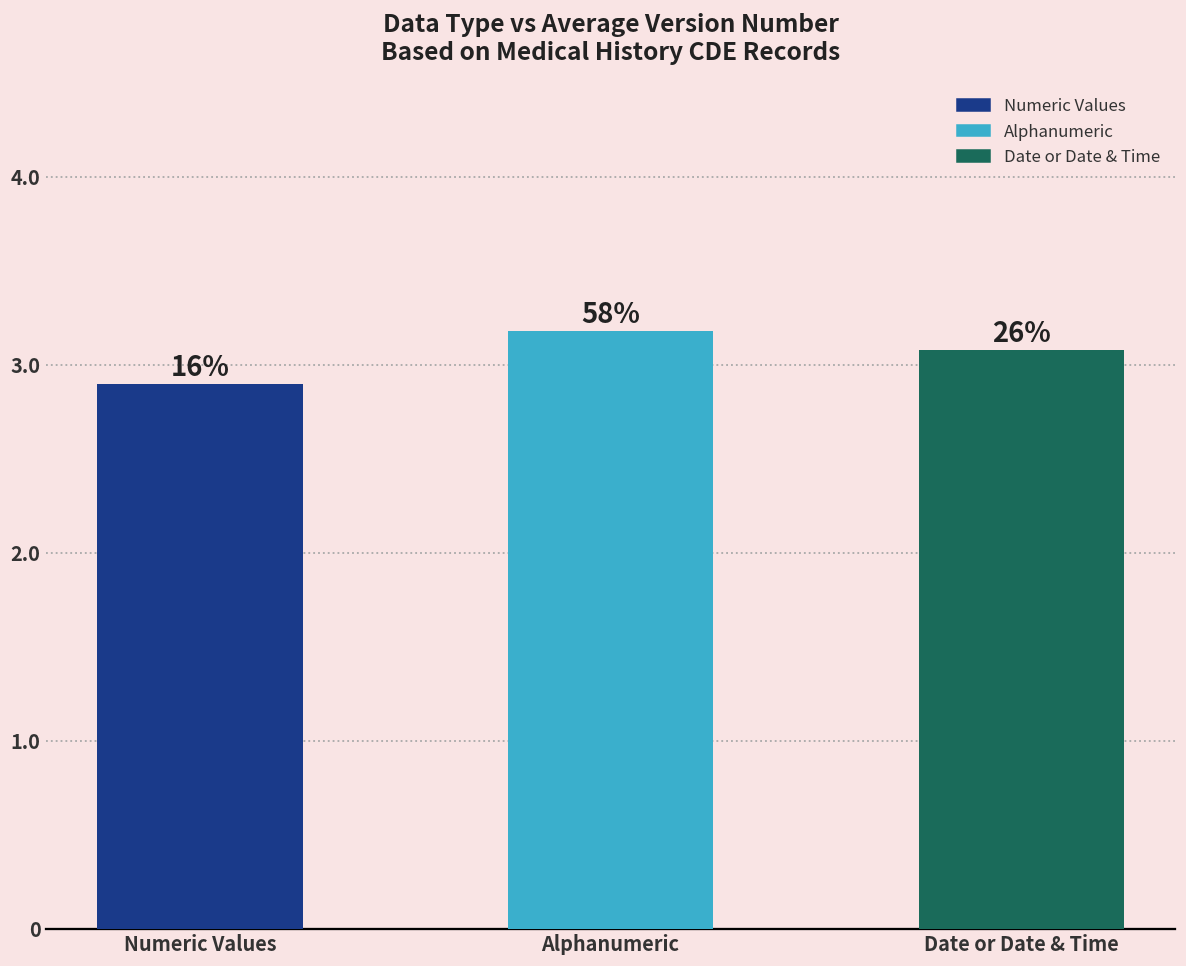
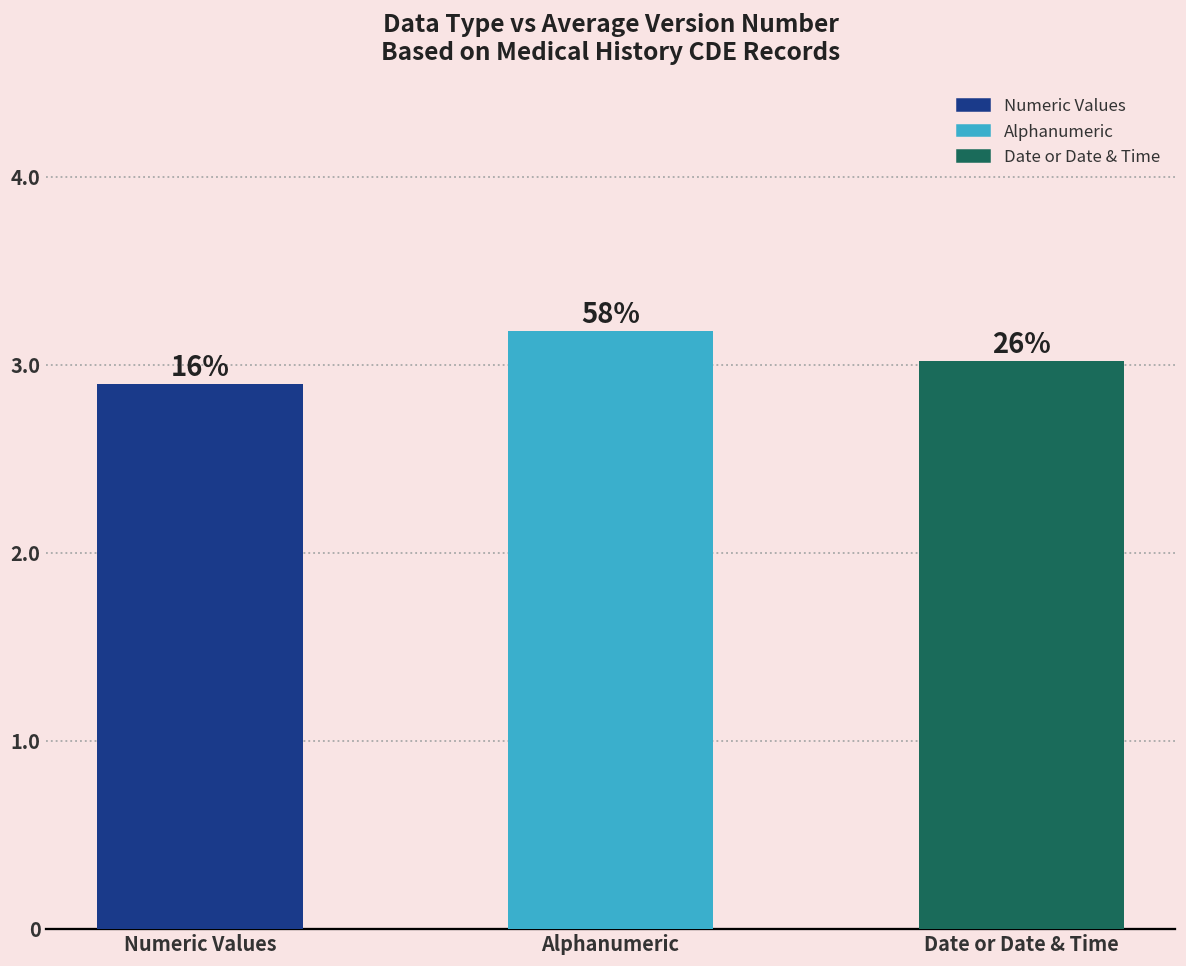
Date or Date & Time: 3.08 -> 3.02
